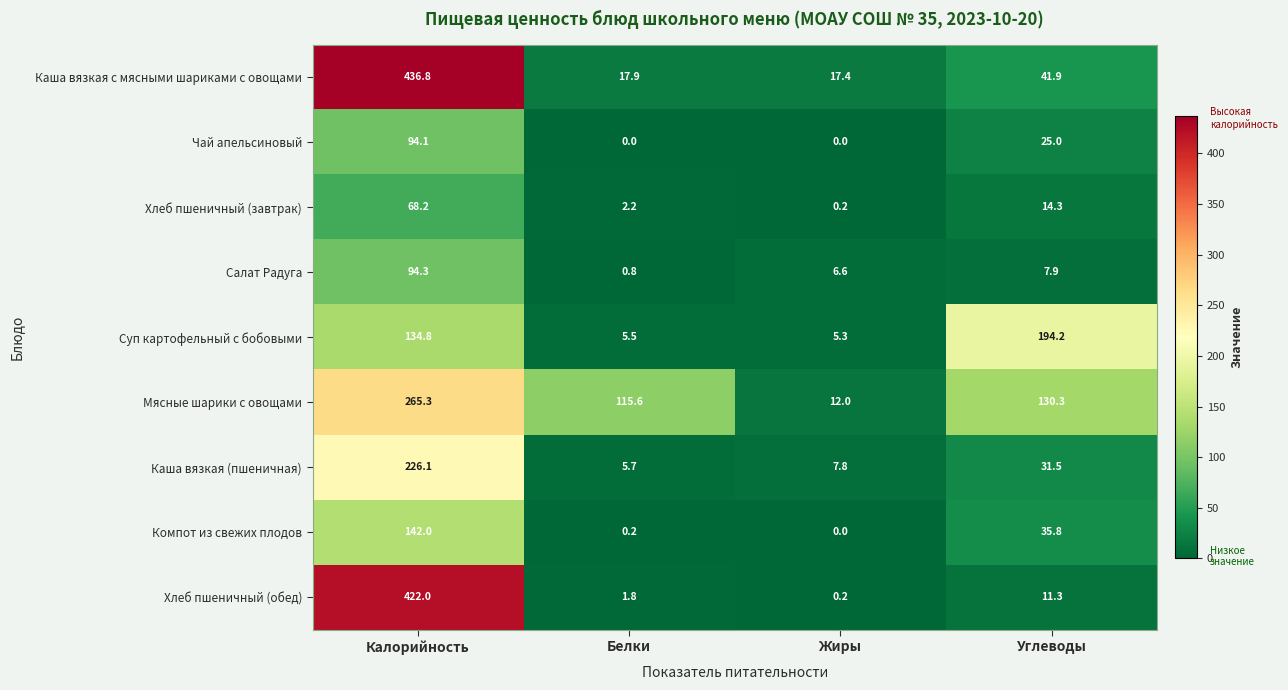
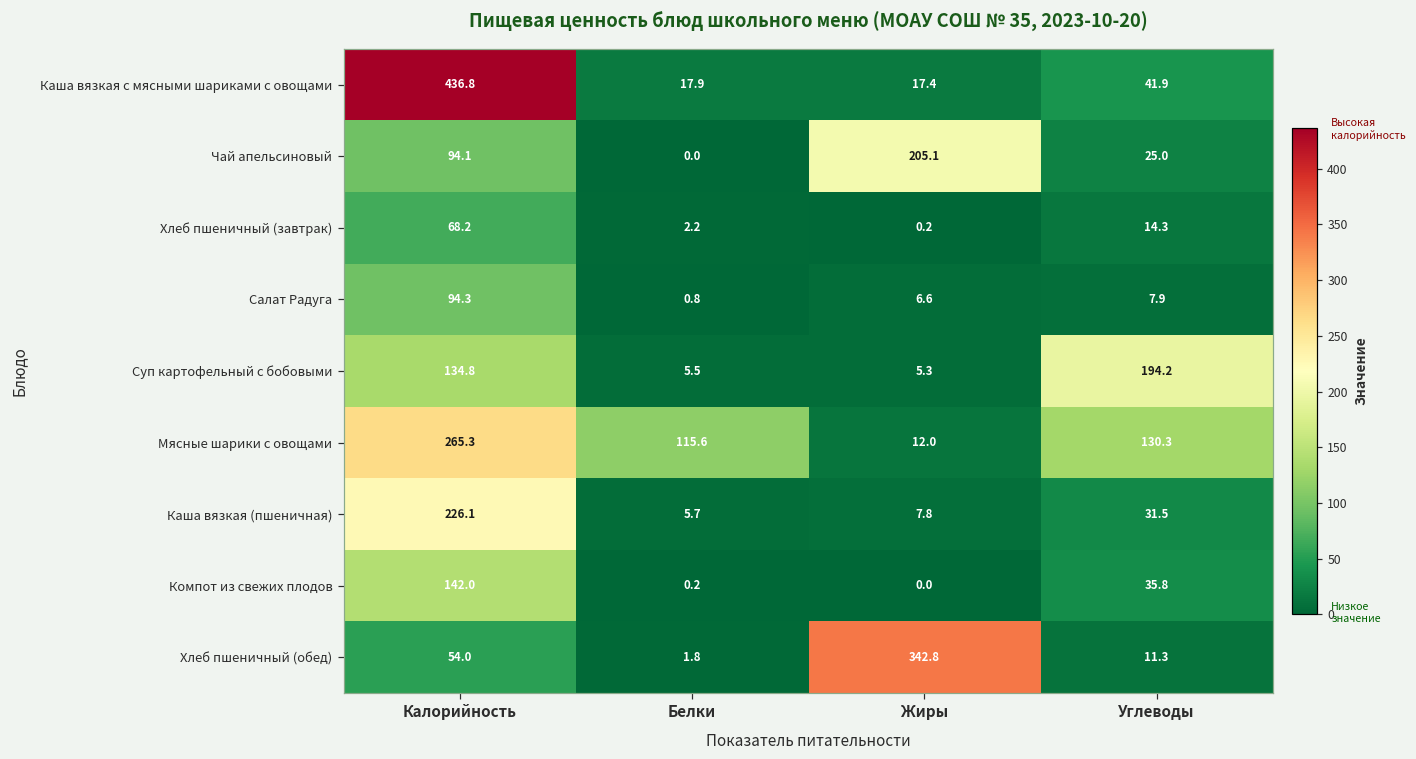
Чай апельсиновый, Жиры: 0.0 -> 205.1
Хлеб пшеничный (обед), Калорийность: 422.0 -> 54.0
Хлеб пшеничный (обед), Жиры: 0.2 -> 342.8
